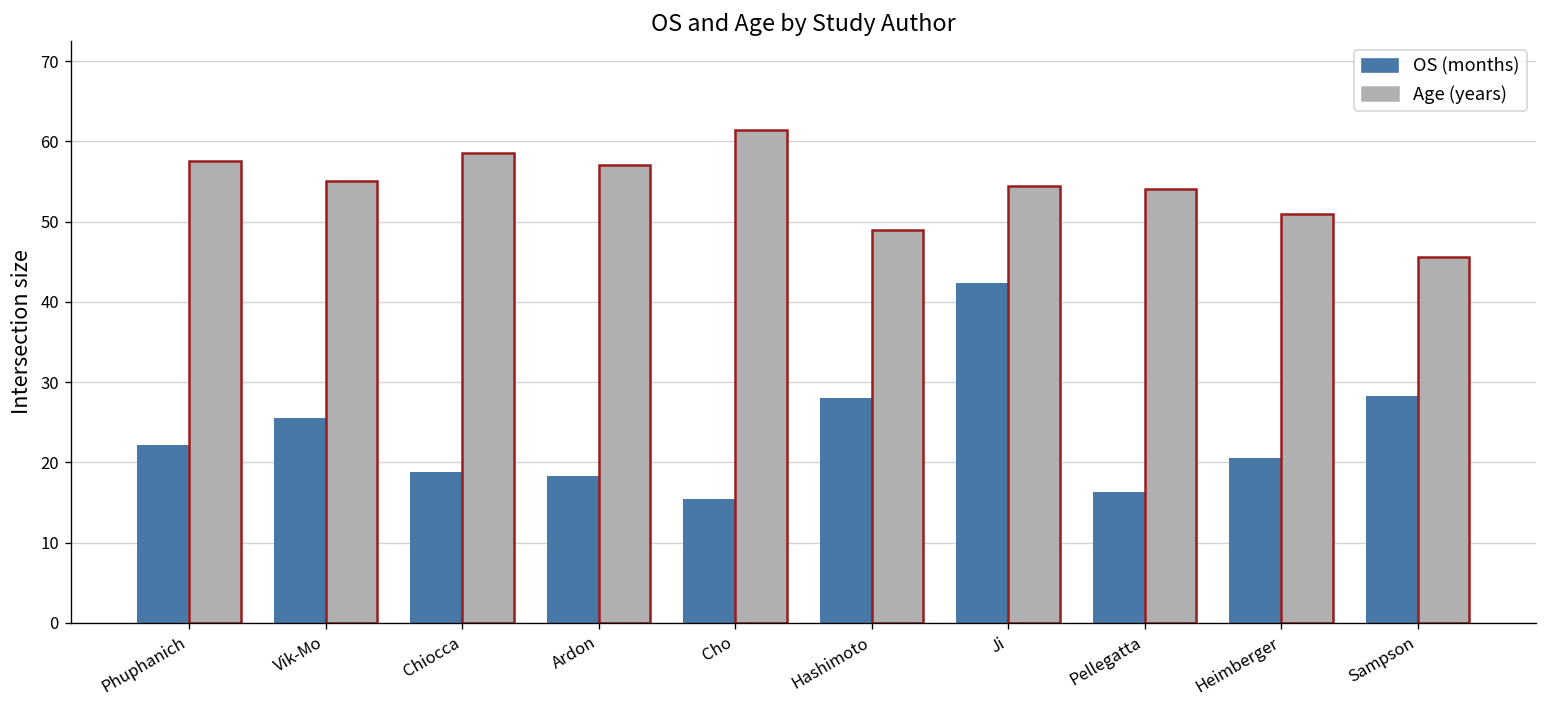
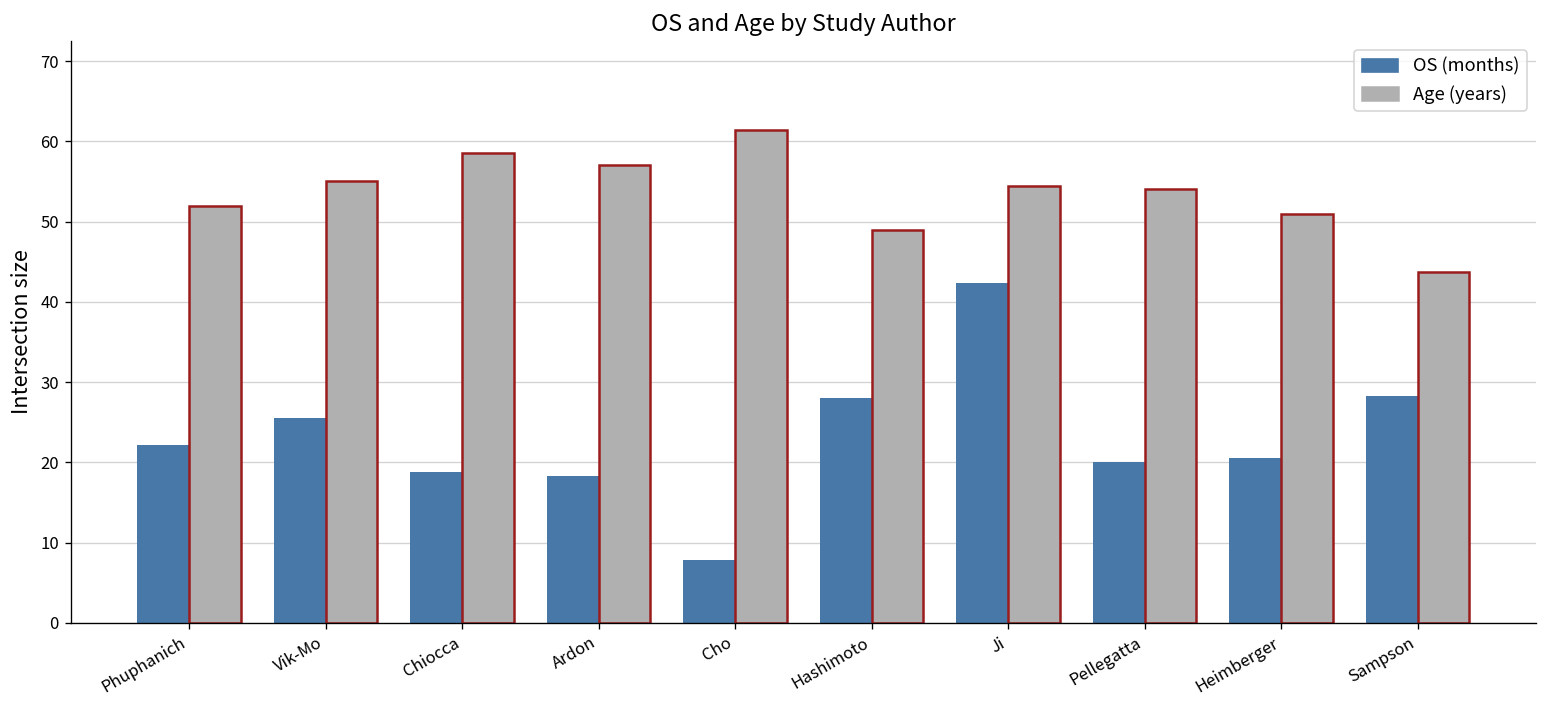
Age (years), Phuphanich: 58 -> 52
OS (months), Cho: 15 -> 8
OS (months), Pellegatta: 16 -> 20
Age (years), Sampson: 46 -> 44
